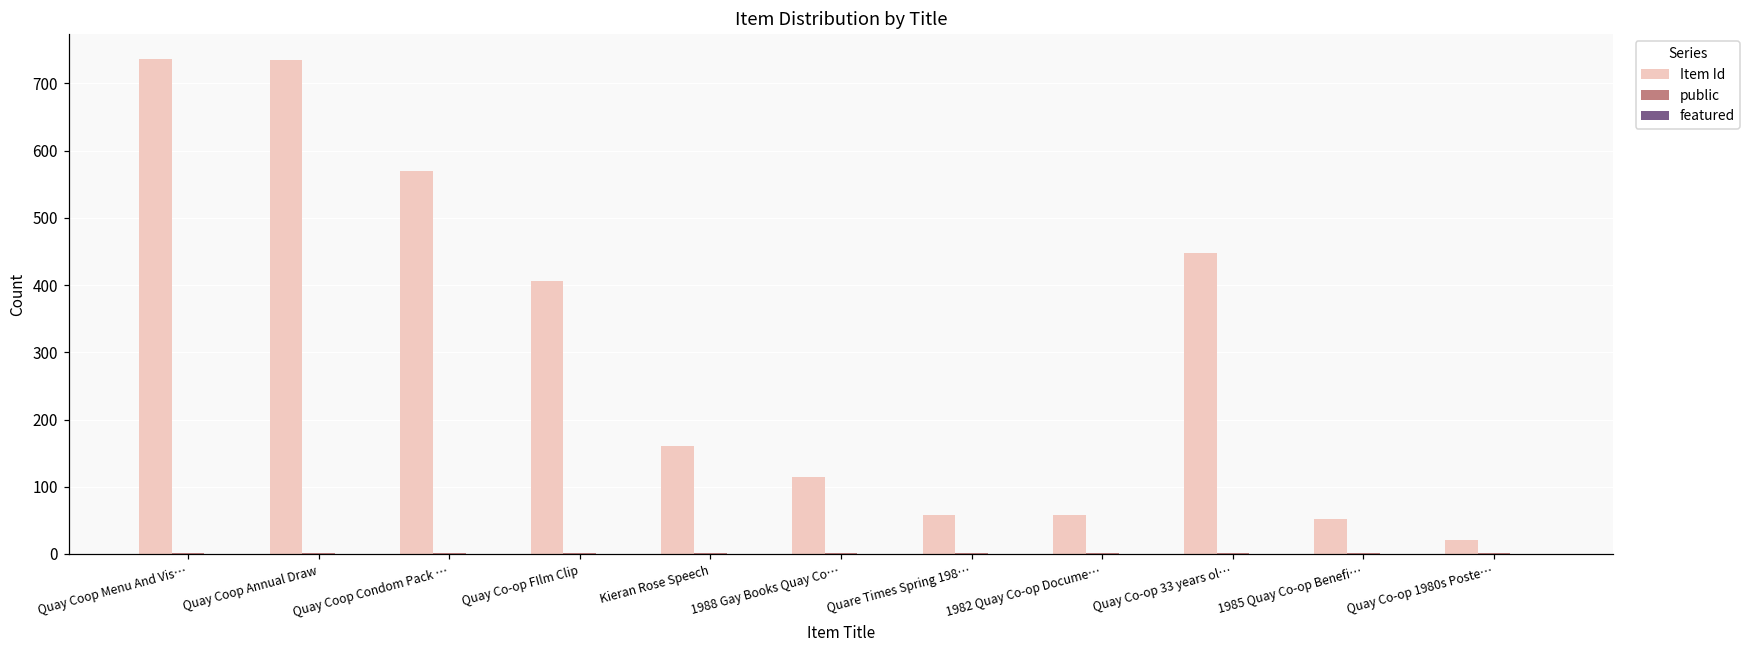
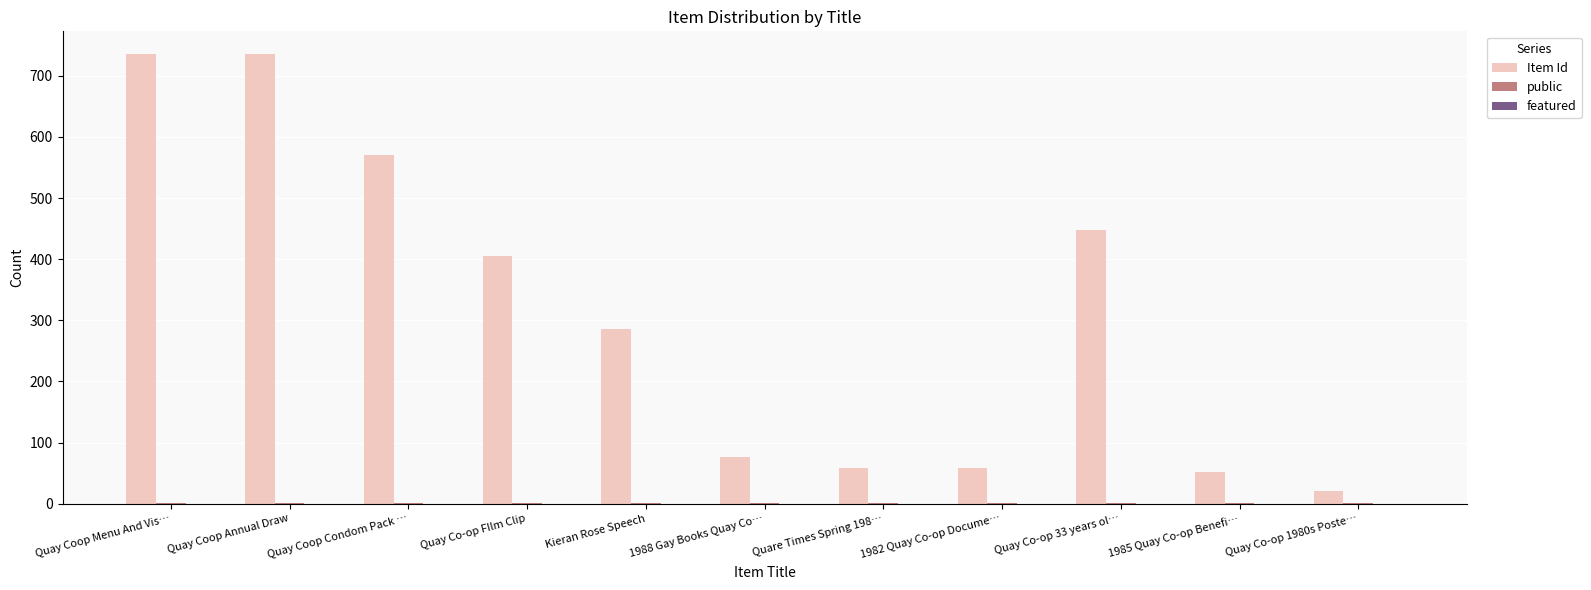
Item Id, Kieran Rose Speech: 160 -> 290
Item Id, 1988 Gay Books Quay Co…: 110 -> 80
